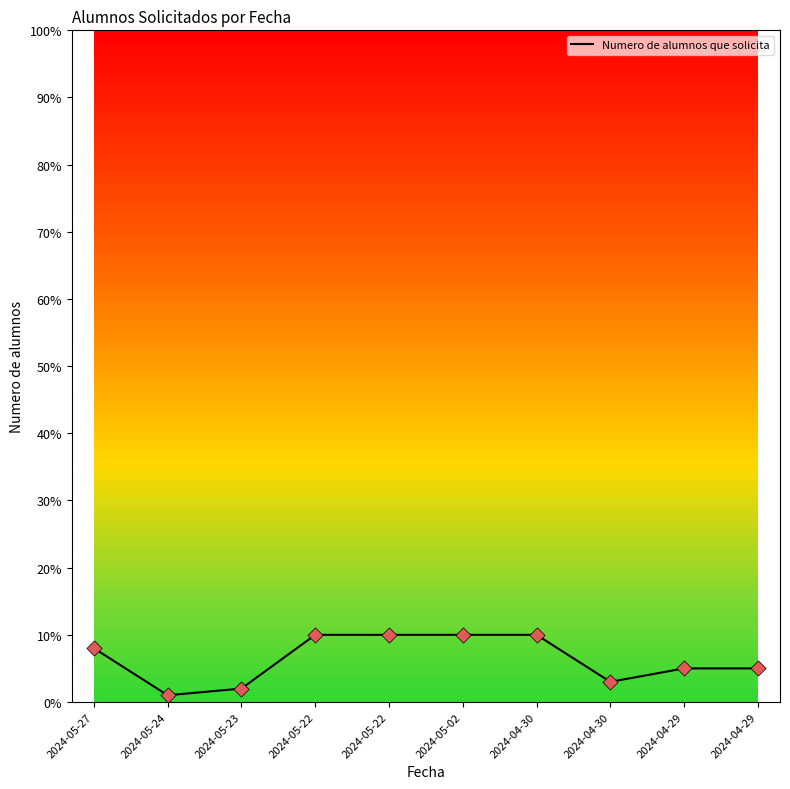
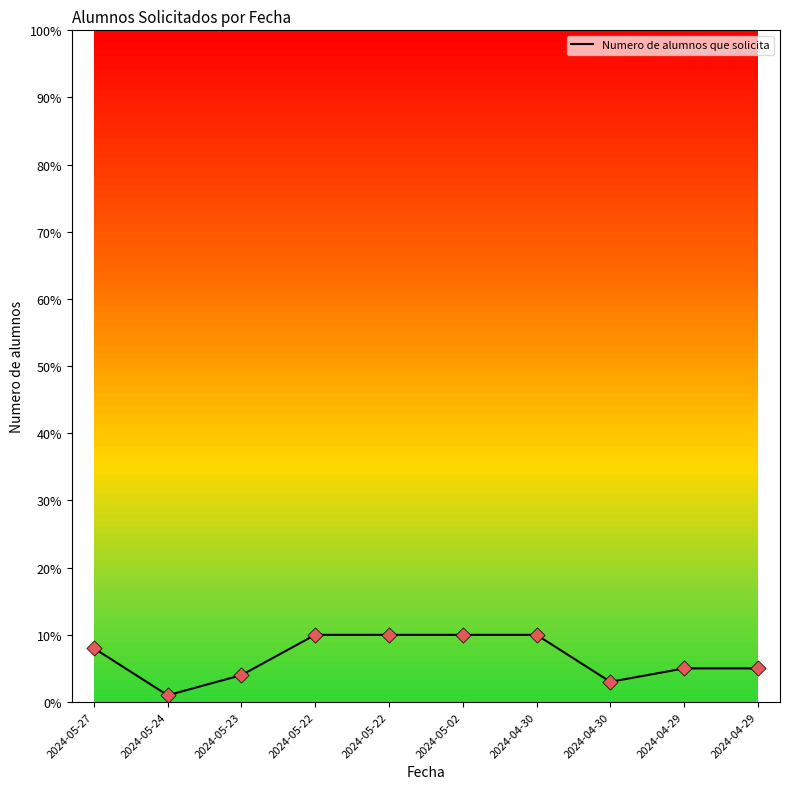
2024-05-23: 2% -> 4%
